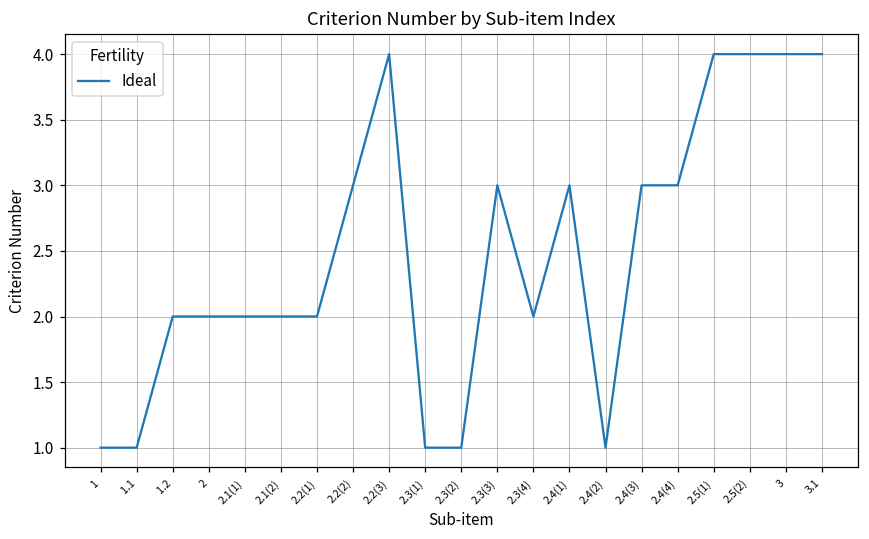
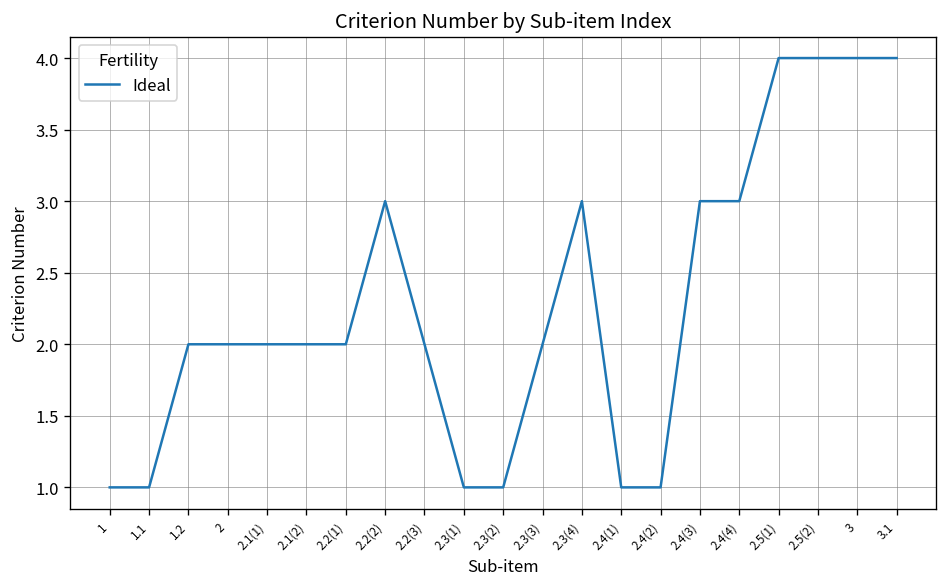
2.2(3): 4 -> 2
2.3(3): 3 -> 2
2.3(4): 2 -> 3
2.4(1): 3 -> 1
